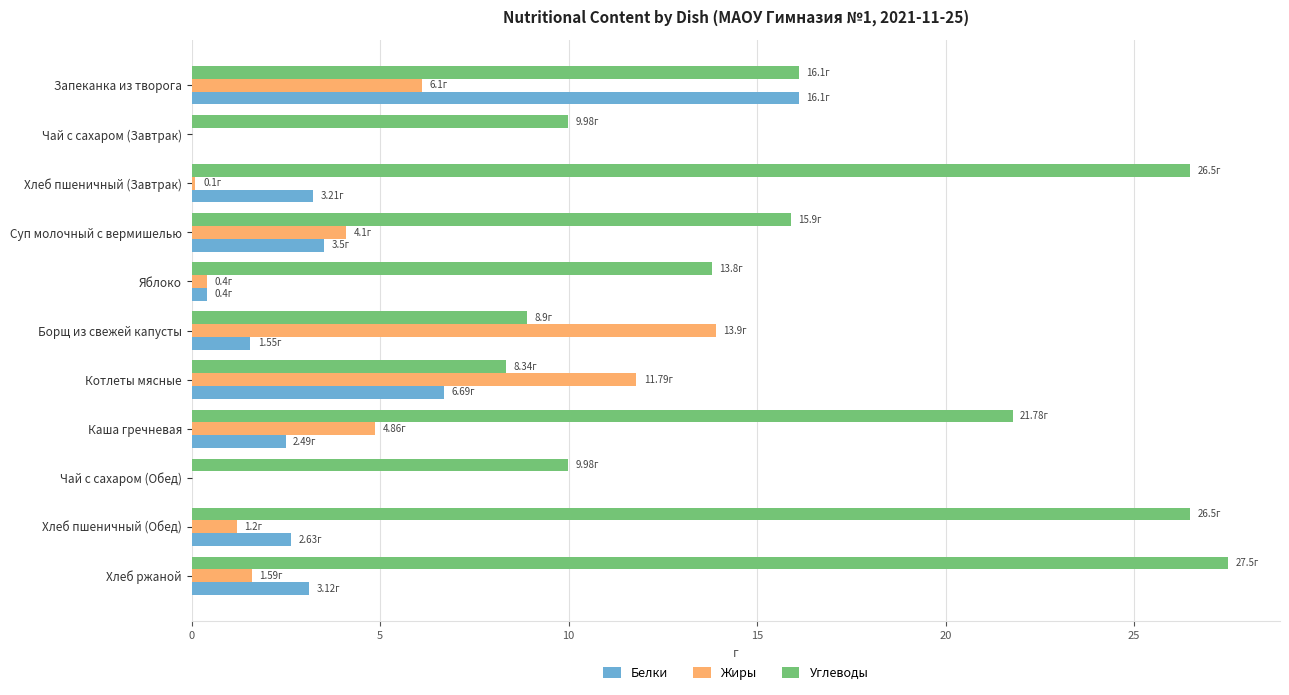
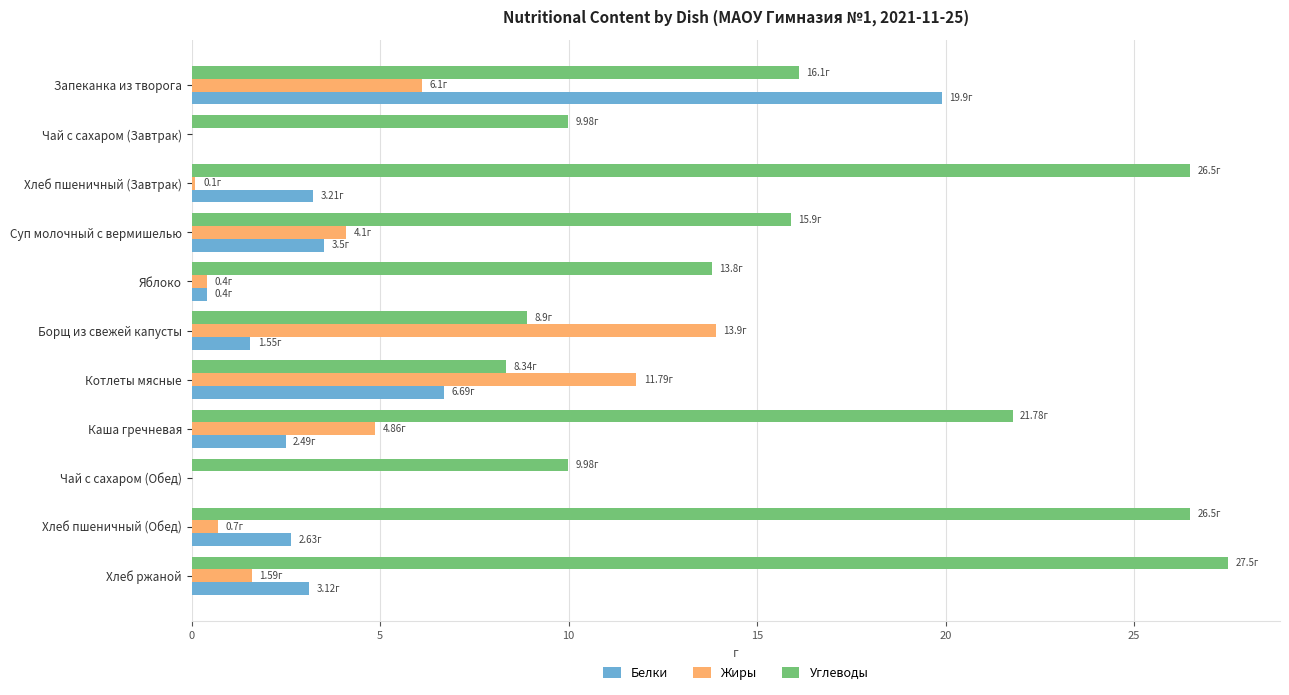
Белки, Запеканка из творога: 16.1г -> 19.9г
Жиры, Хлеб пшеничный (Обед): 1.2г -> 0.7г
